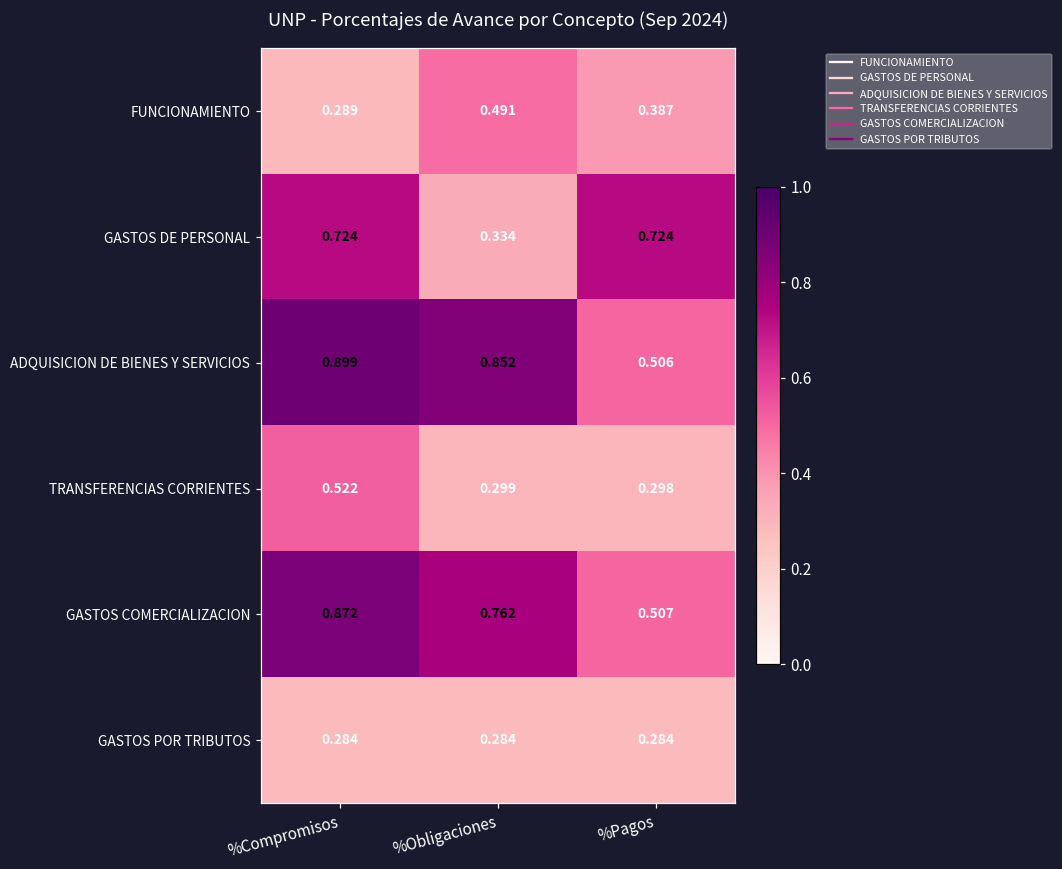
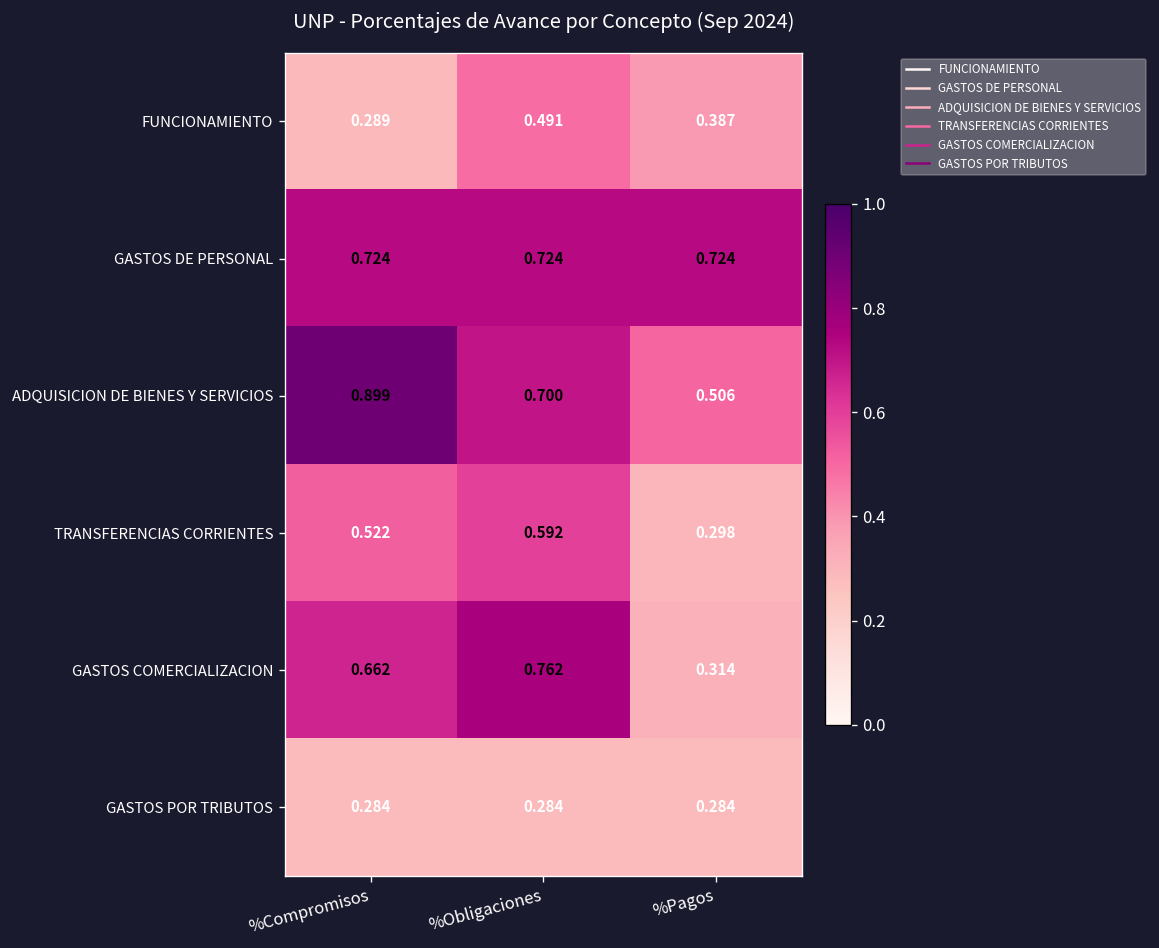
GASTOS DE PERSONAL, %Obligaciones: 0.334 -> 0.724
ADQUISICION DE BIENES Y SERVICIOS, %Obligaciones: 0.852 -> 0.700
TRANSFERENCIAS CORRIENTES, %Obligaciones: 0.299 -> 0.592
GASTOS COMERCIALIZACION, %Compromisos: 0.872 -> 0.662
GASTOS COMERCIALIZACION, %Pagos: 0.507 -> 0.314
